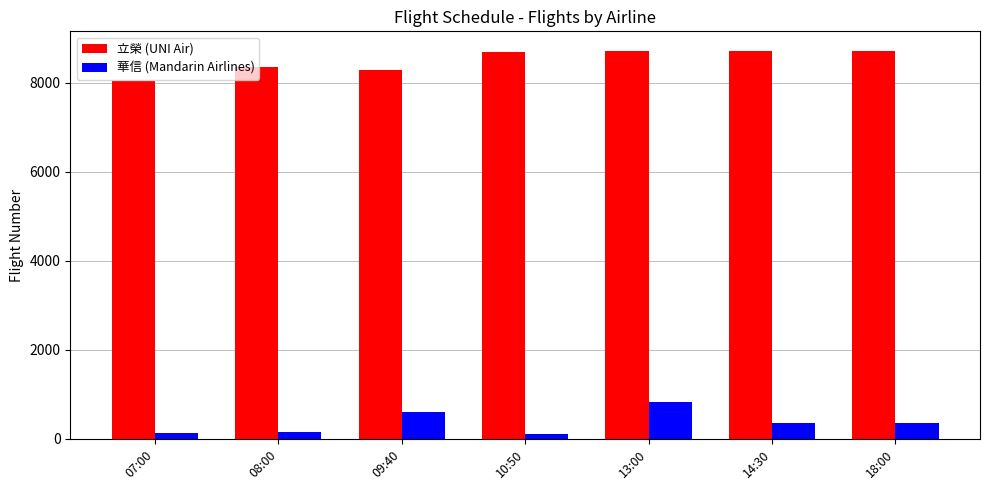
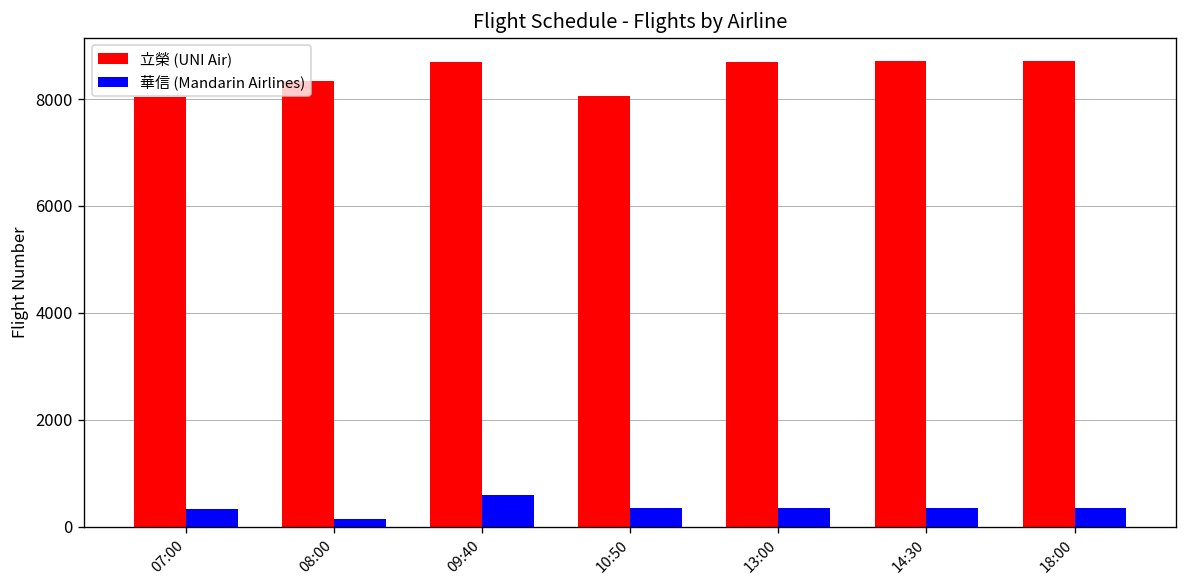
華信 (Mandarin Airlines), 07:00: 100 -> 300
立榮 (UNI Air), 09:40: 8300 -> 8700
立榮 (UNI Air), 10:50: 8700 -> 8100
華信 (Mandarin Airlines), 10:50: 100 -> 300
華信 (Mandarin Airlines), 13:00: 800 -> 300
